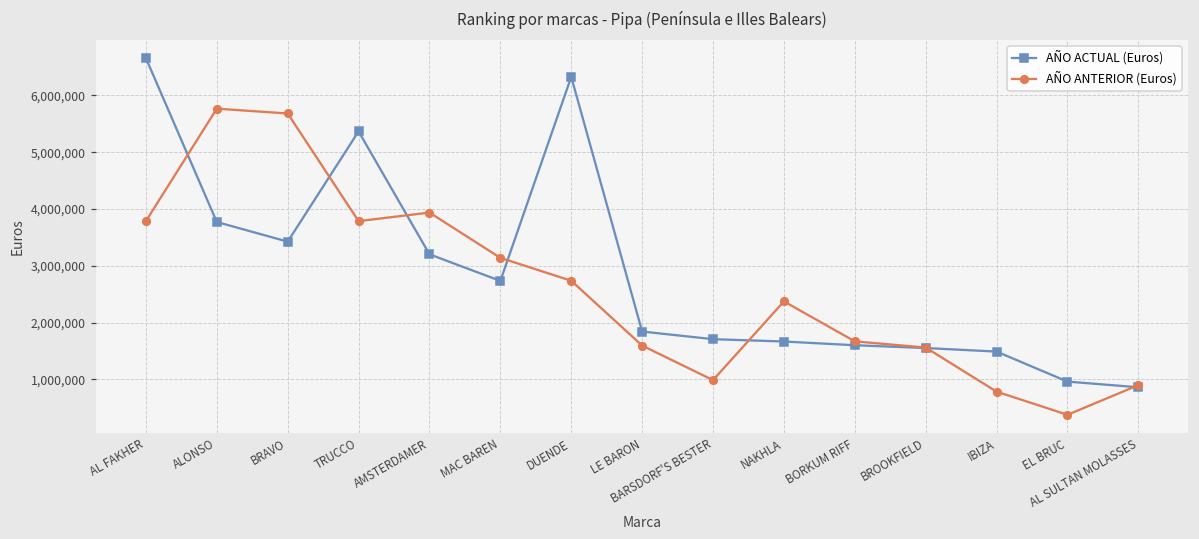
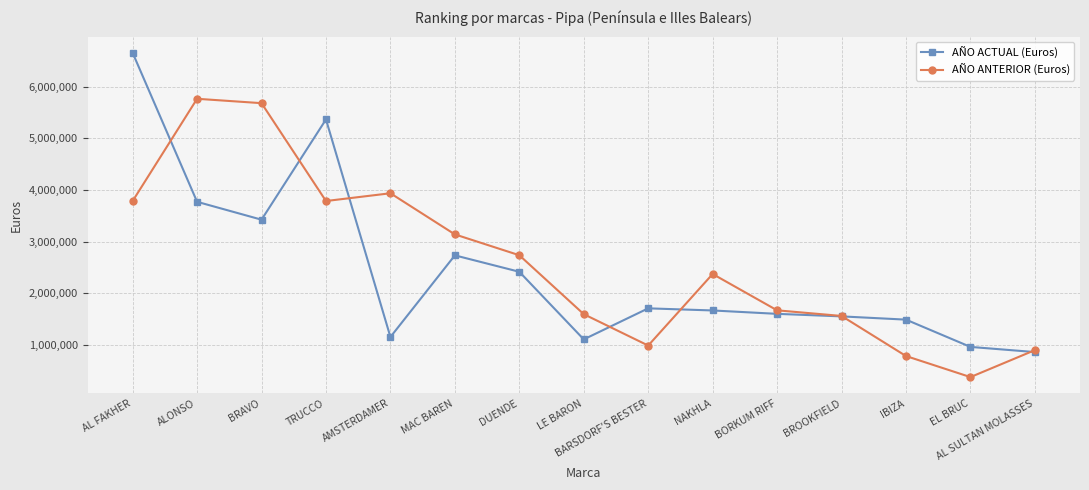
AÑO ACTUAL (Euros), AMSTERDAMER: 3,200,000 -> 1,200,000
AÑO ACTUAL (Euros), DUENDE: 6,300,000 -> 2,400,000
AÑO ACTUAL (Euros), LE BARON: 1,800,000 -> 1,100,000
